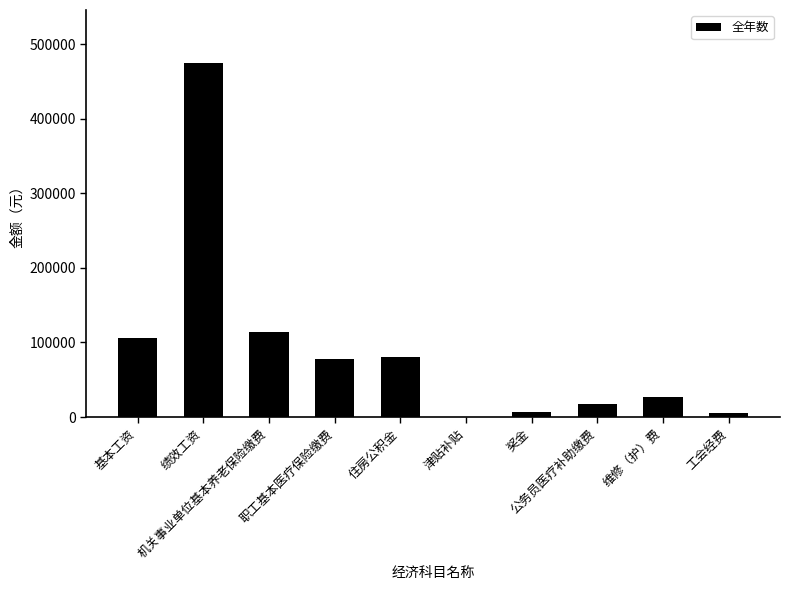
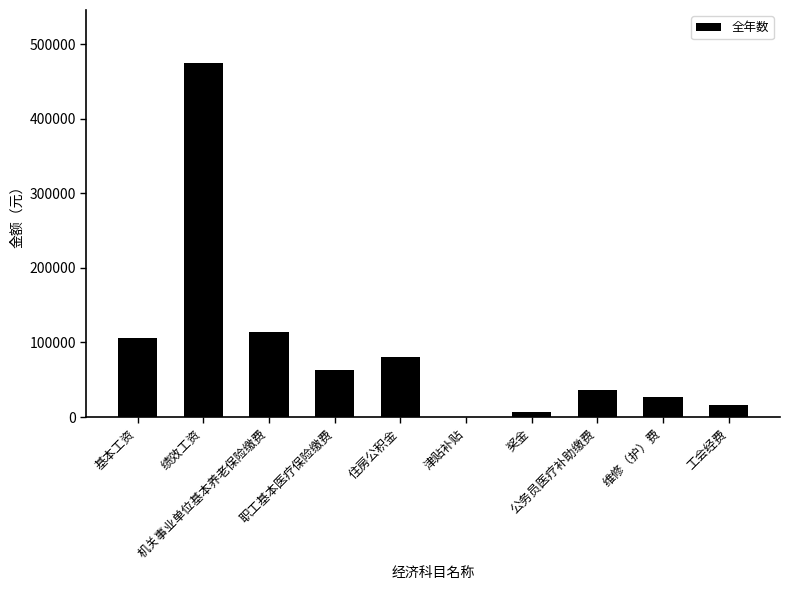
职工基本医疗保险缴费: 80000 -> 60000
公务员医疗补助缴费: 20000 -> 40000
工会经费: 10000 -> 20000
